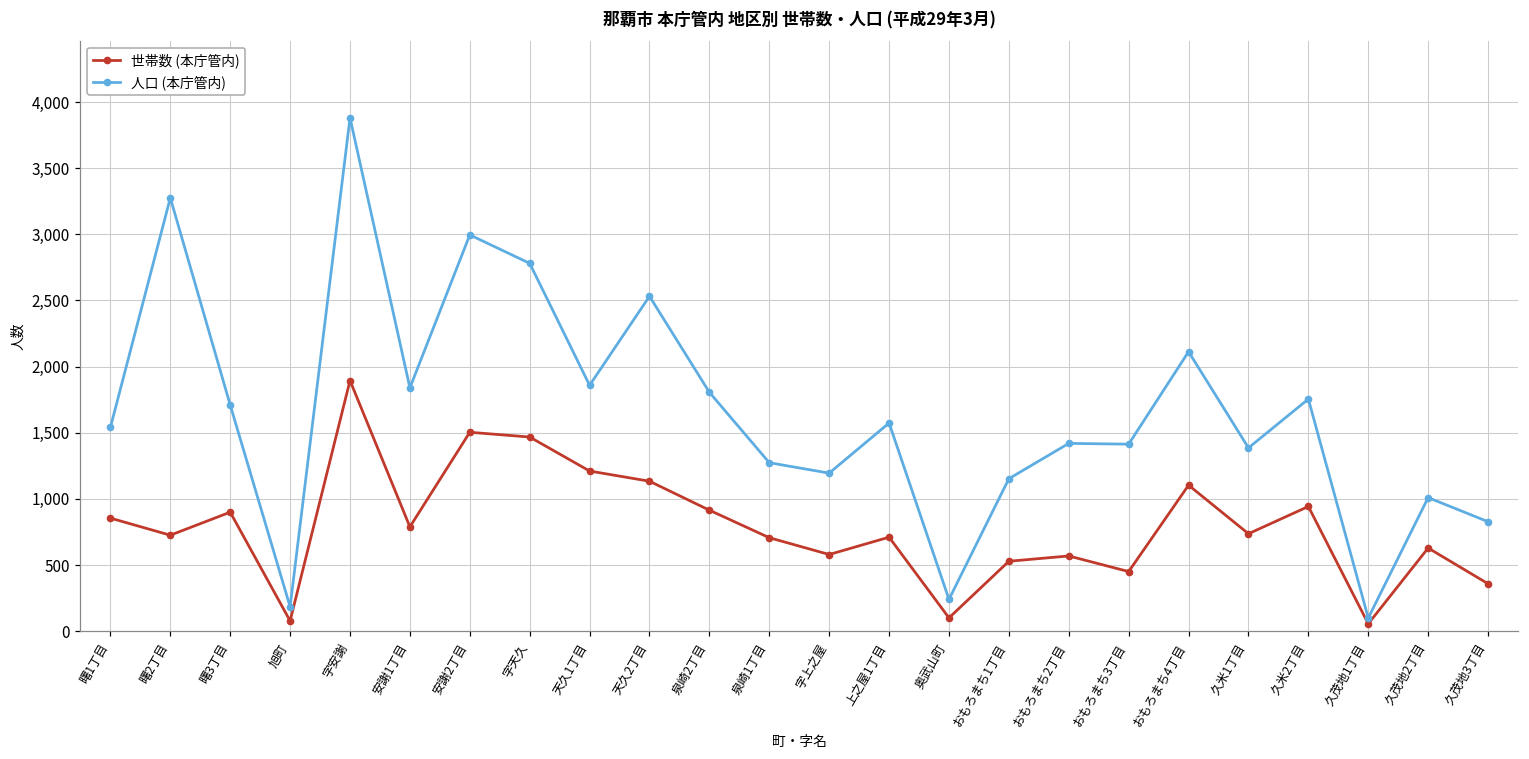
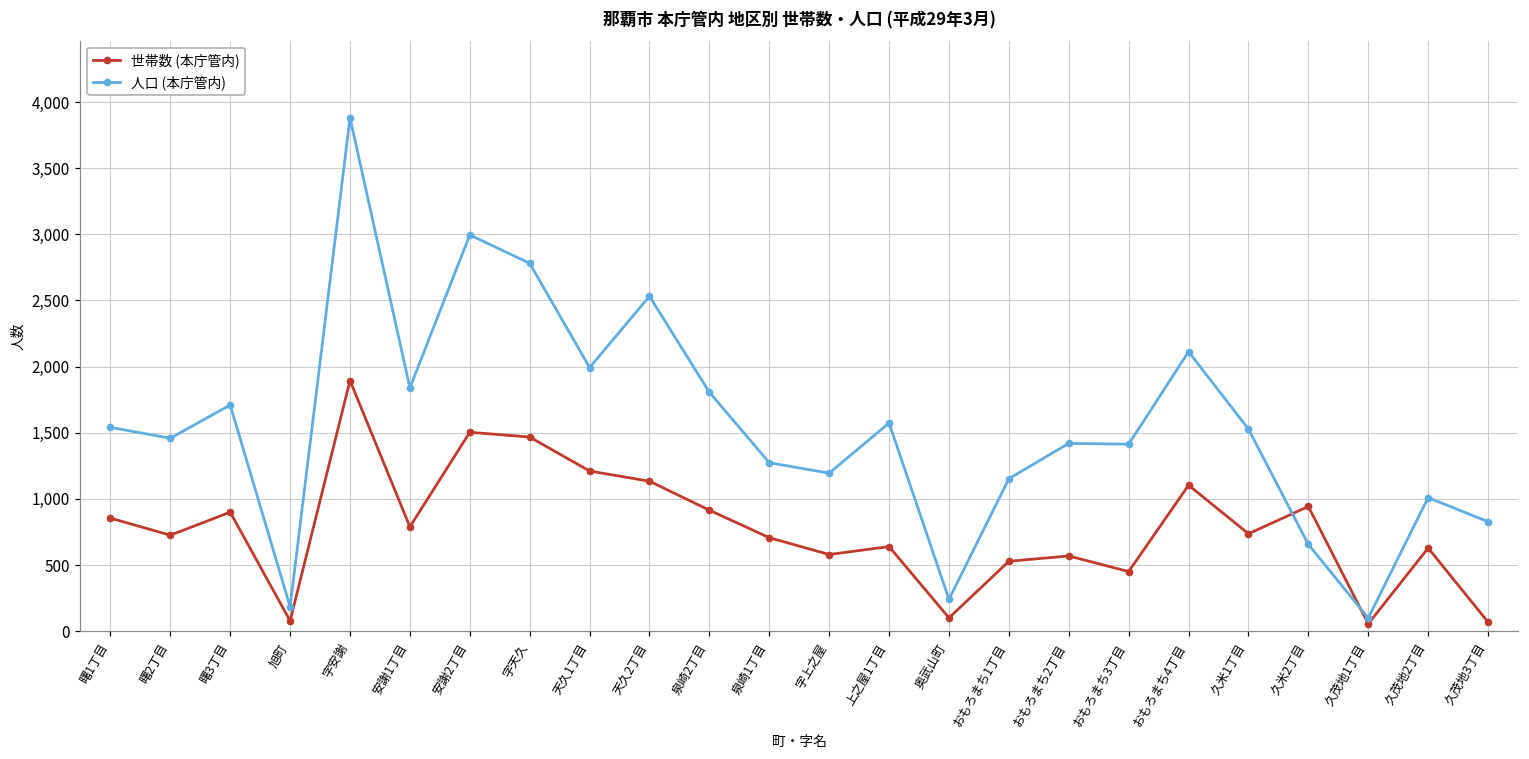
人口 (本庁管内), 曙2丁目: 3,280 -> 1,460
人口 (本庁管内), 天久1丁目: 1,860 -> 1,990
世帯数 (本庁管内), 上之屋1丁目: 710 -> 640
人口 (本庁管内), 久米1丁目: 1,390 -> 1,530
人口 (本庁管内), 久米2丁目: 1,760 -> 660
世帯数 (本庁管内), 久茂地3丁目: 360 -> 70
